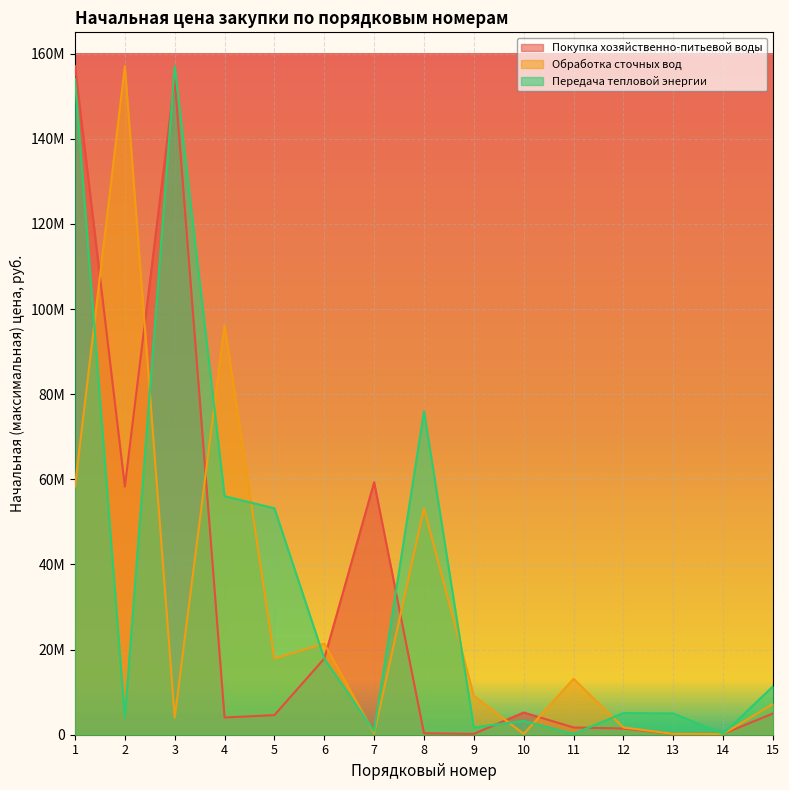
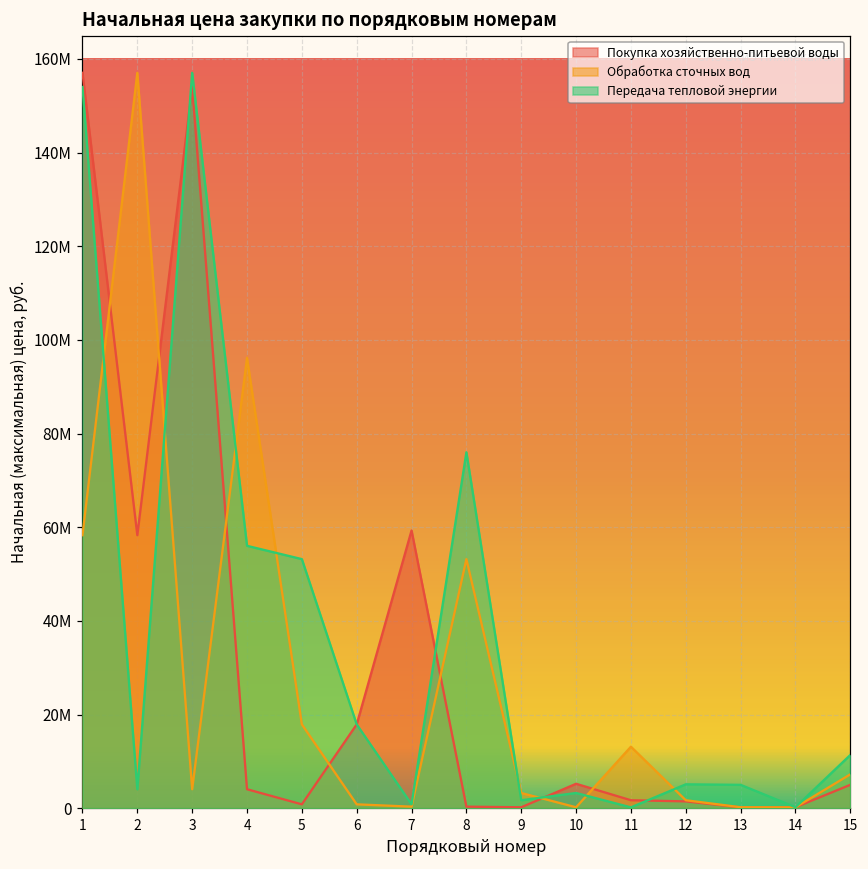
Покупка хозяйственно-питьевой воды, 5: 5000000 -> 1000000
Обработка сточных вод, 6: 21000000 -> 1000000
Обработка сточных вод, 9: 9000000 -> 3000000
